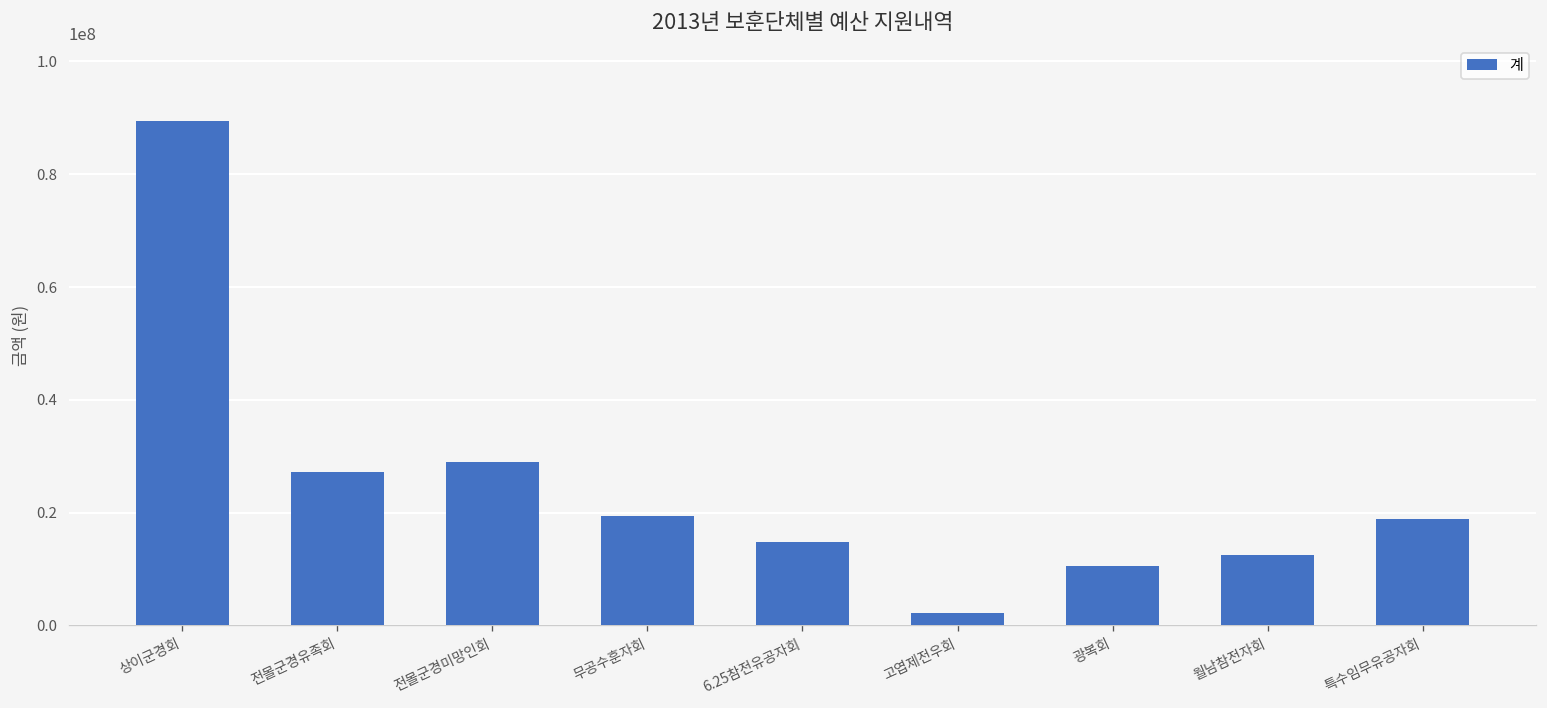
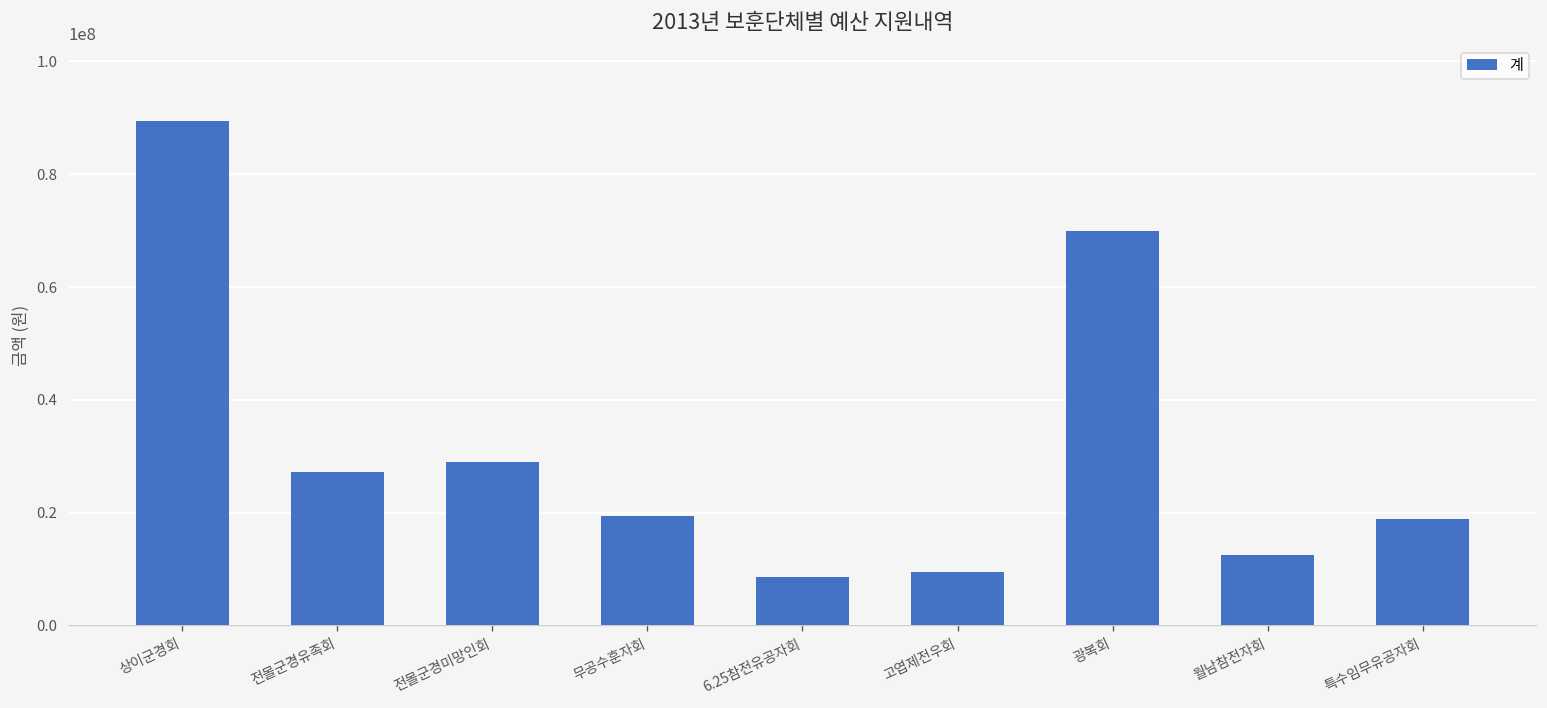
6.25참전유공자회: 15000000 -> 9000000
고엽제전우회: 2000000 -> 10000000
광복회: 11000000 -> 70000000
